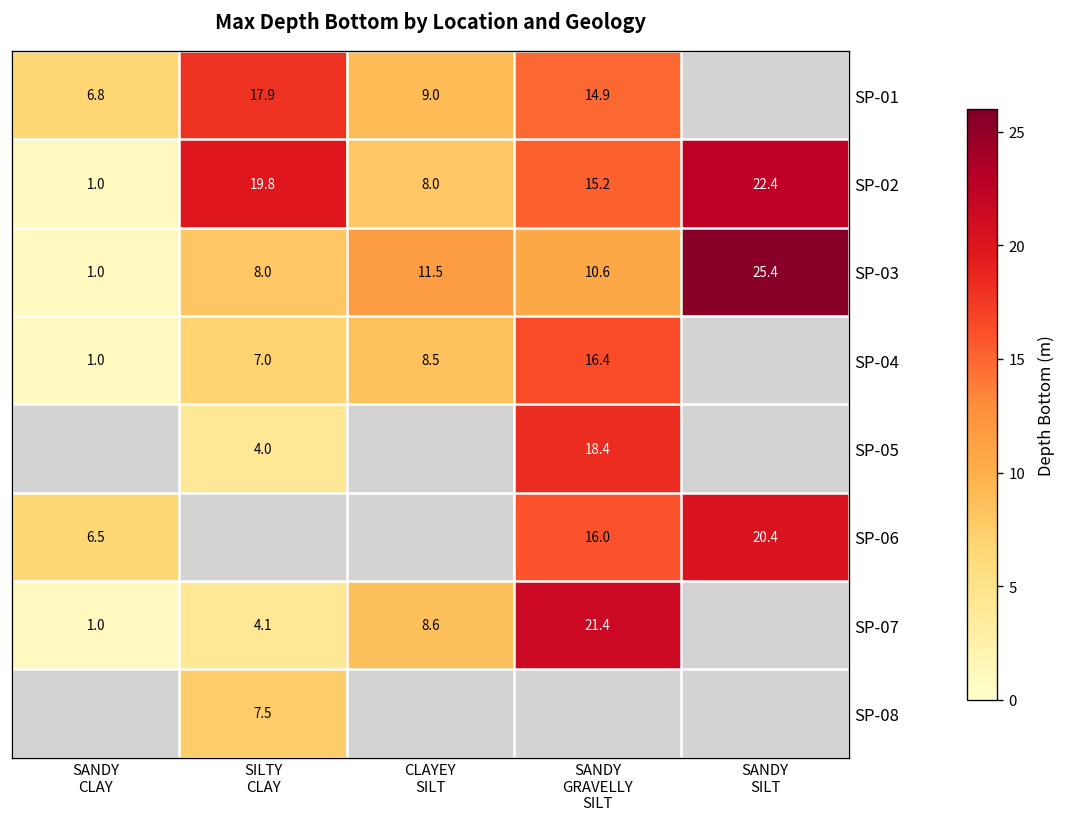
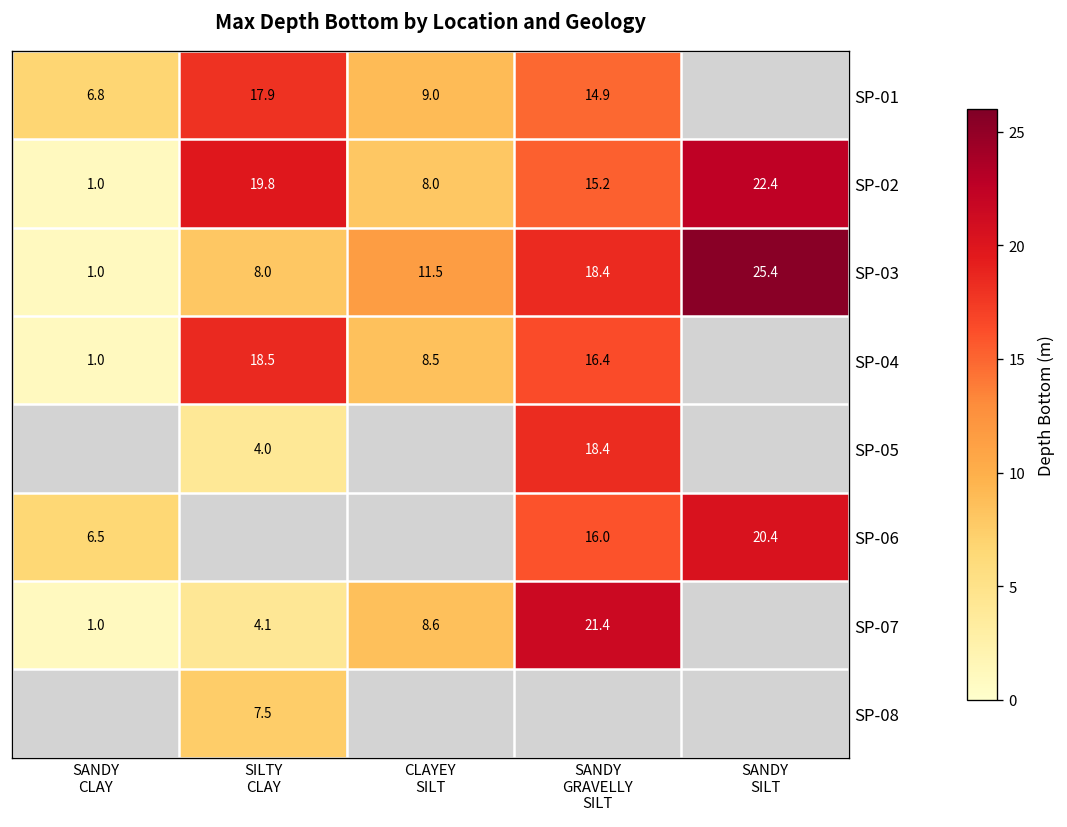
SP-03, SANDY GRAVELLY SILT: 10.6 -> 18.4
SP-04, SILTY CLAY: 7.0 -> 18.5
